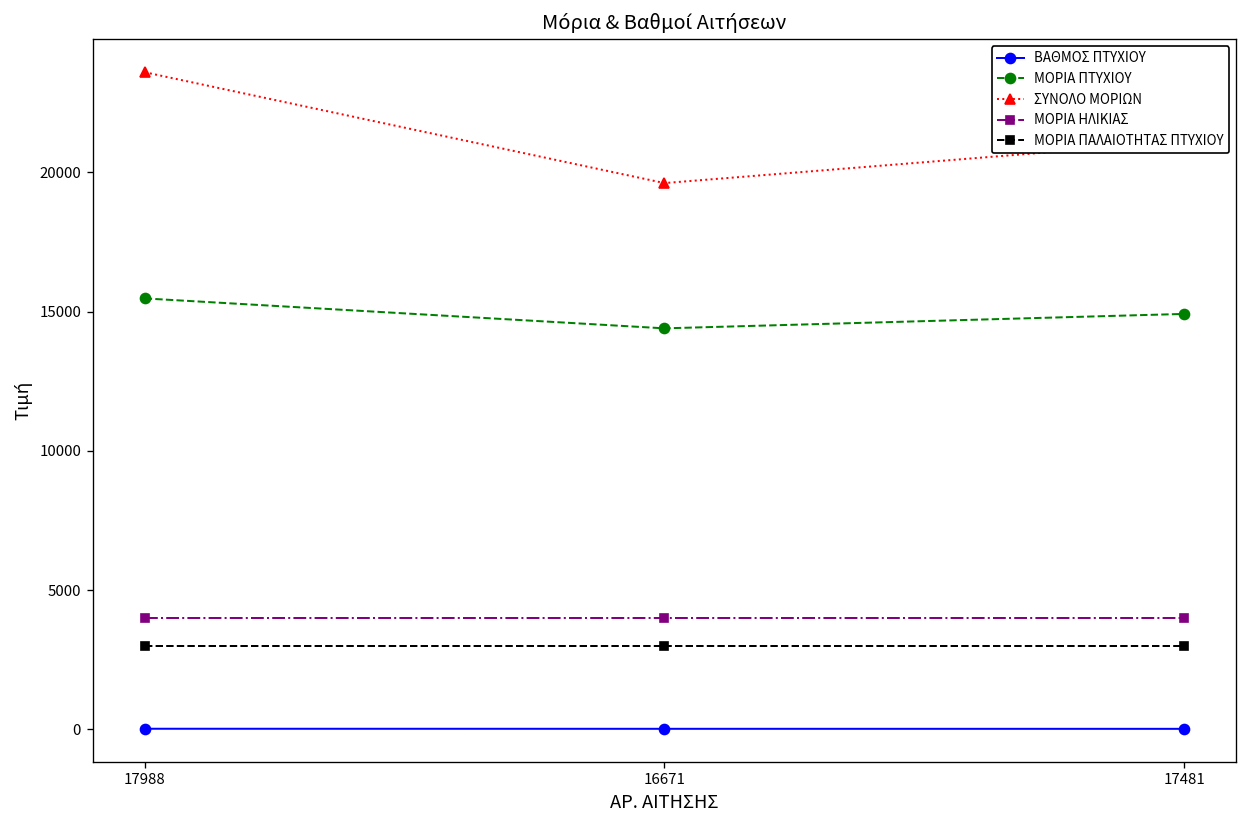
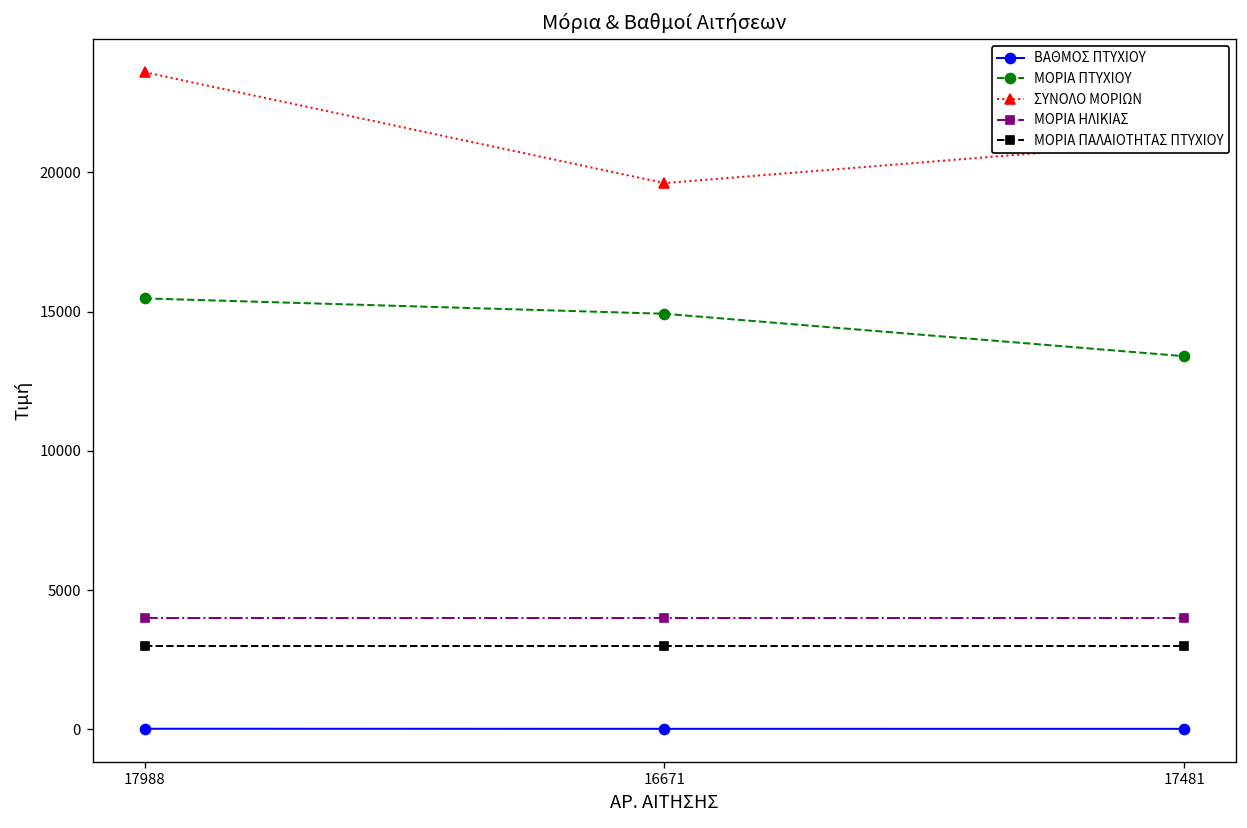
ΜΟΡΙΑ ΠΤΥΧΙΟΥ, 16671: 14400 -> 14900
ΜΟΡΙΑ ΠΤΥΧΙΟΥ, 17481: 14900 -> 13400
